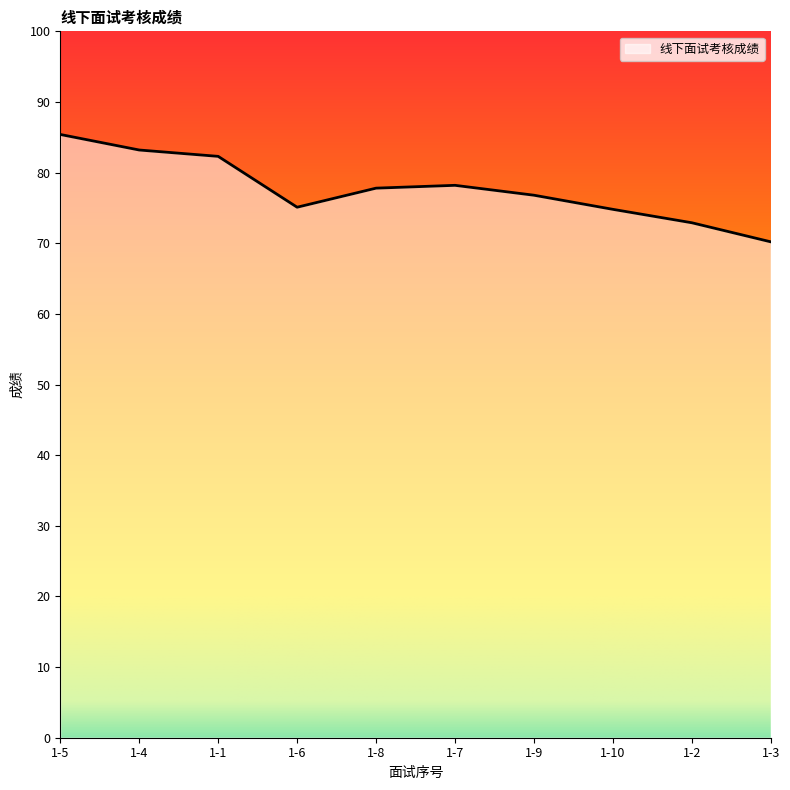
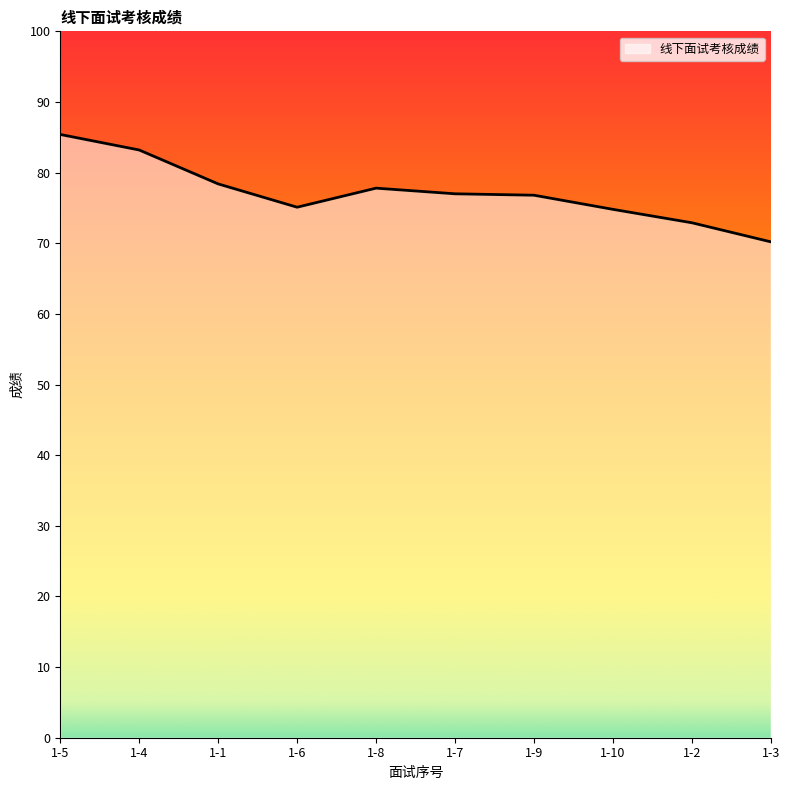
1-1: 82 -> 78
1-7: 78 -> 77
